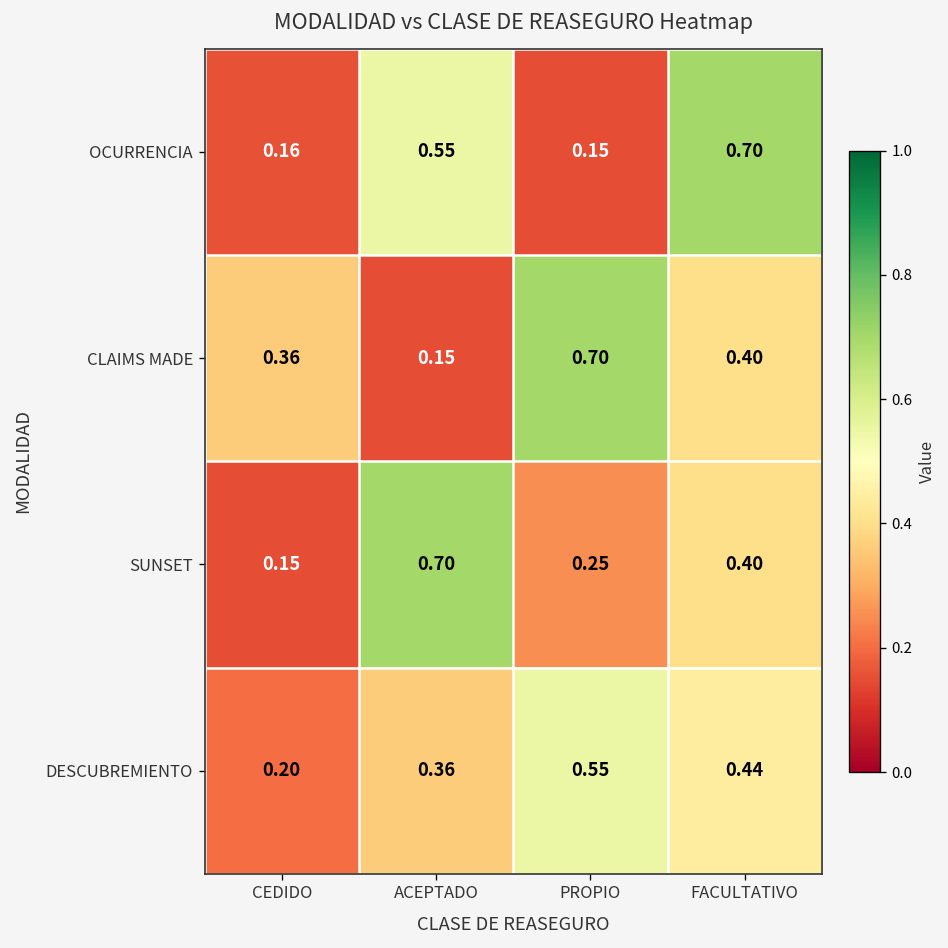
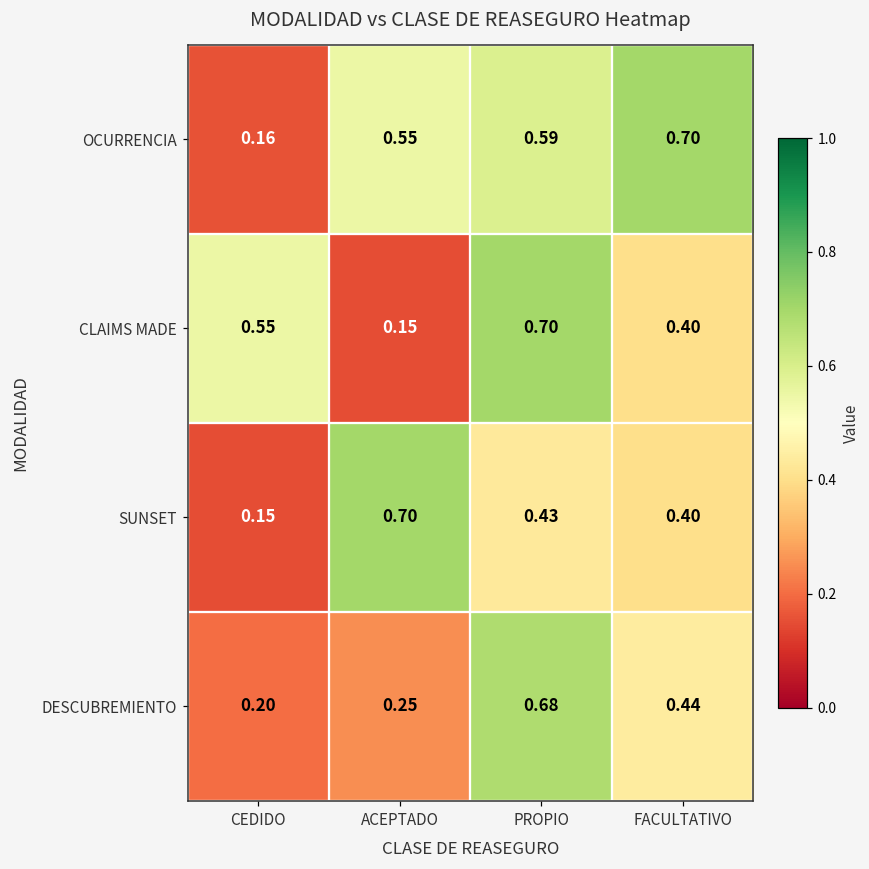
OCURRENCIA, PROPIO: 0.15 -> 0.59
CLAIMS MADE, CEDIDO: 0.36 -> 0.55
SUNSET, PROPIO: 0.25 -> 0.43
DESCUBREMIENTO, ACEPTADO: 0.36 -> 0.25
DESCUBREMIENTO, PROPIO: 0.55 -> 0.68
